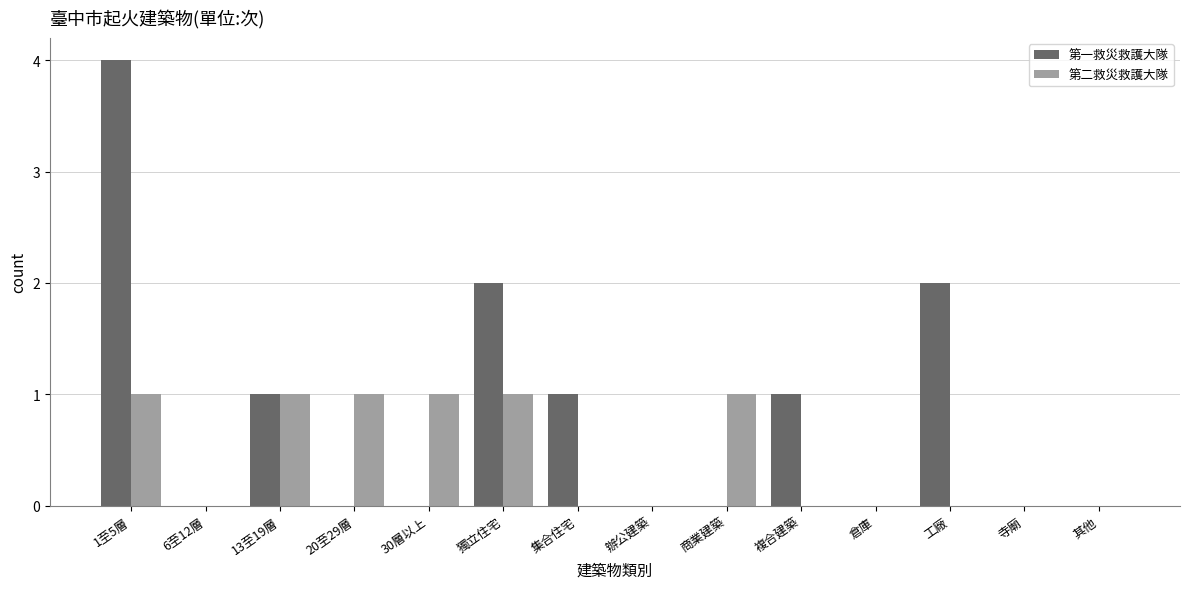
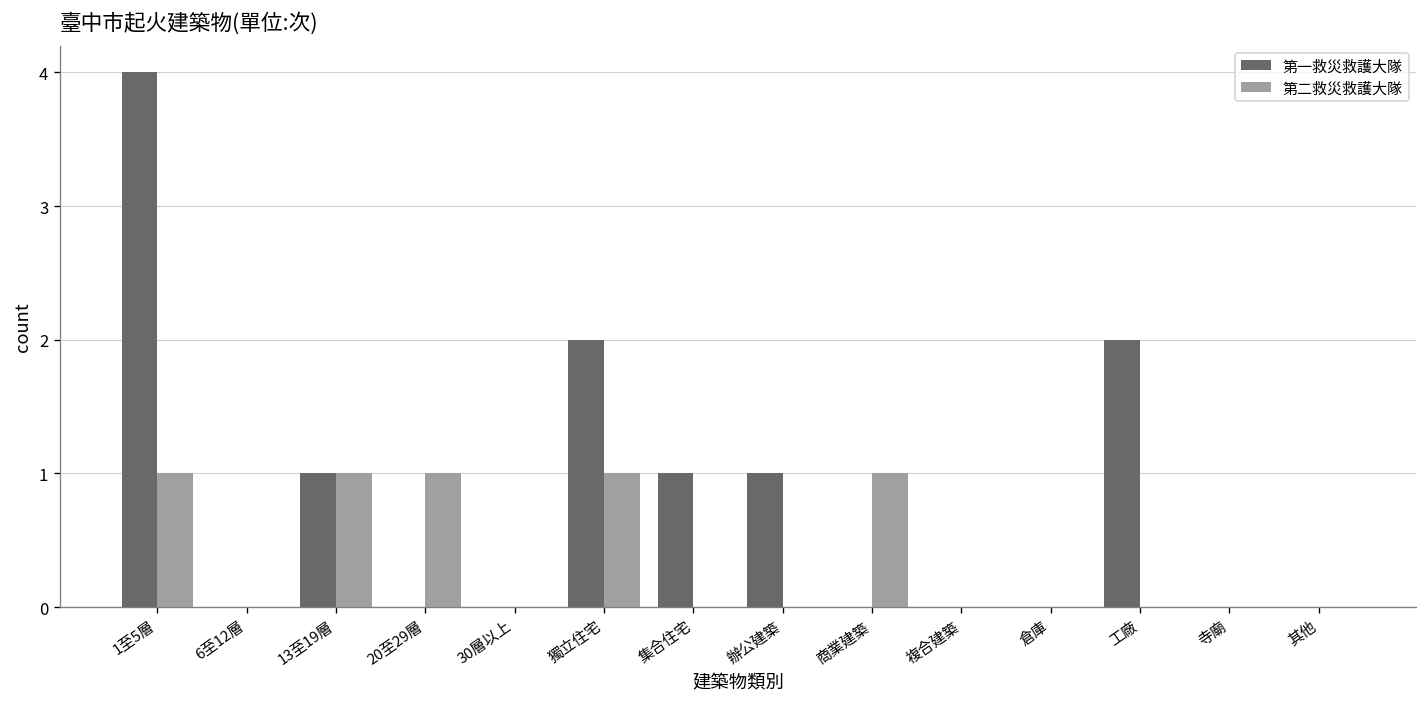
第二救災救護大隊, 30層以上: 1 -> 0
第一救災救護大隊, 辦公建築: 0 -> 1
第一救災救護大隊, 複合建築: 1 -> 0
